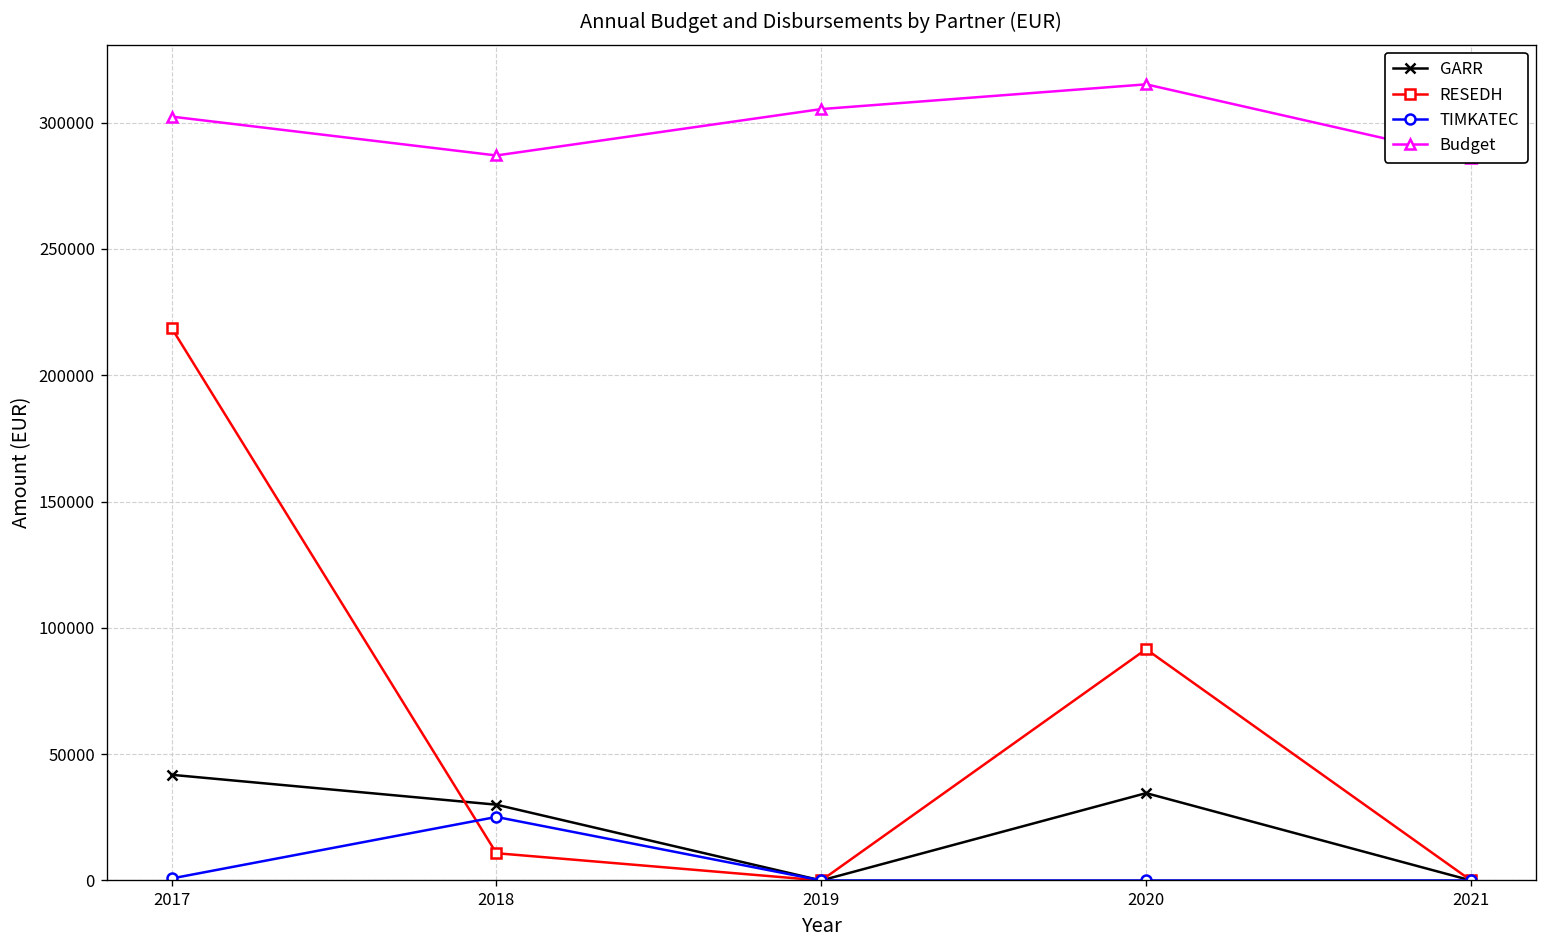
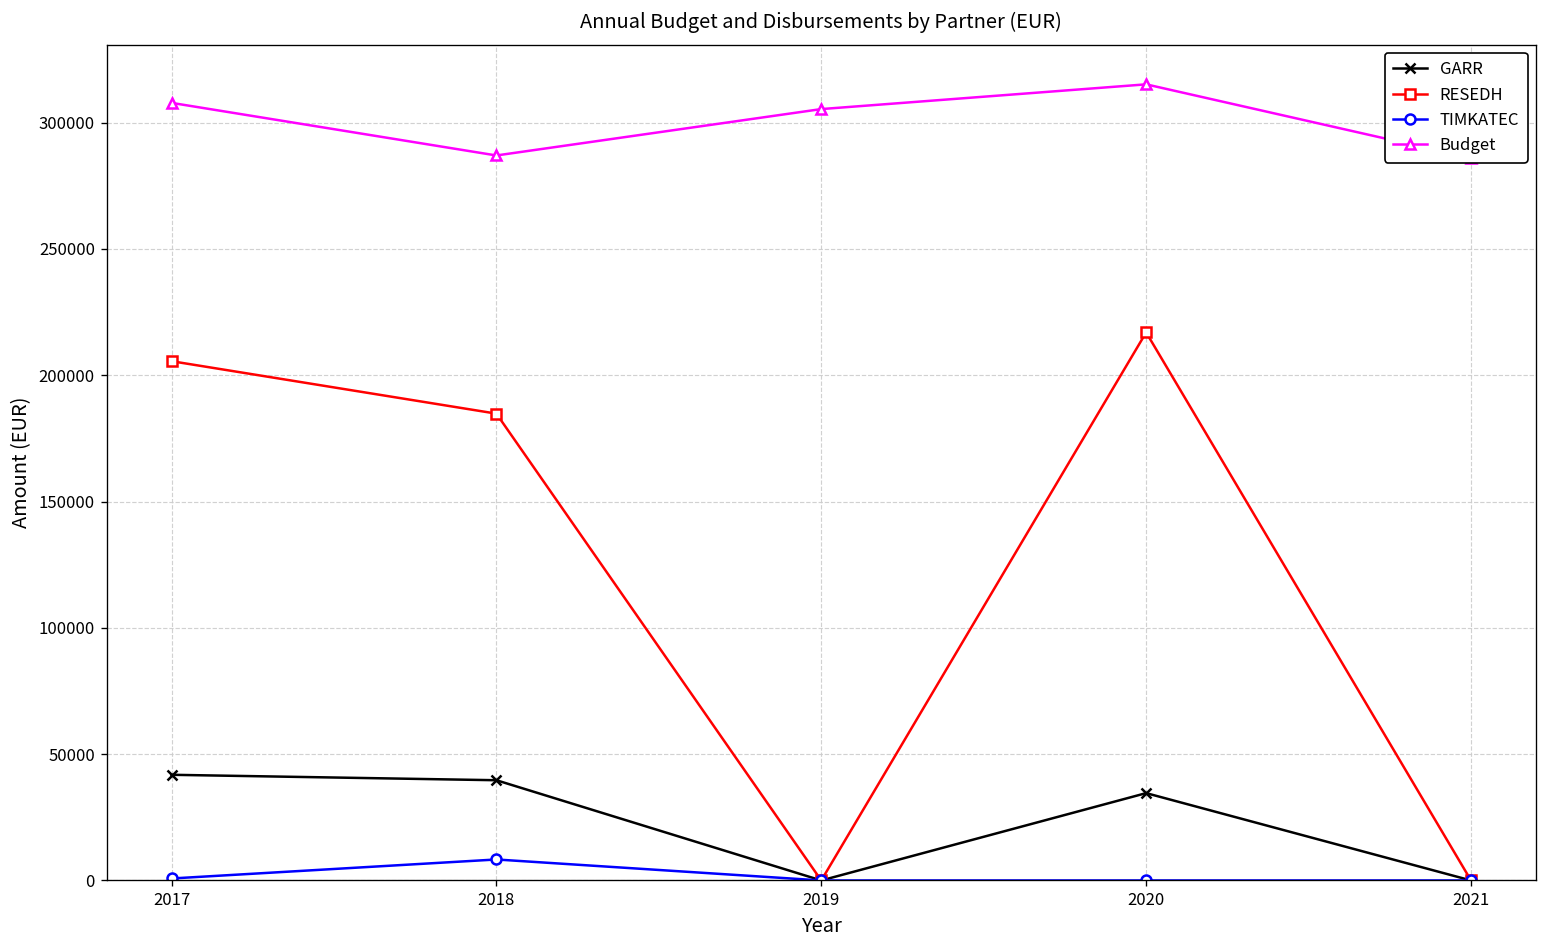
RESEDH, 2017: 219000 -> 206000
Budget, 2017: 302000 -> 308000
GARR, 2018: 30000 -> 40000
RESEDH, 2018: 11000 -> 185000
TIMKATEC, 2018: 25000 -> 8000
RESEDH, 2020: 92000 -> 217000
